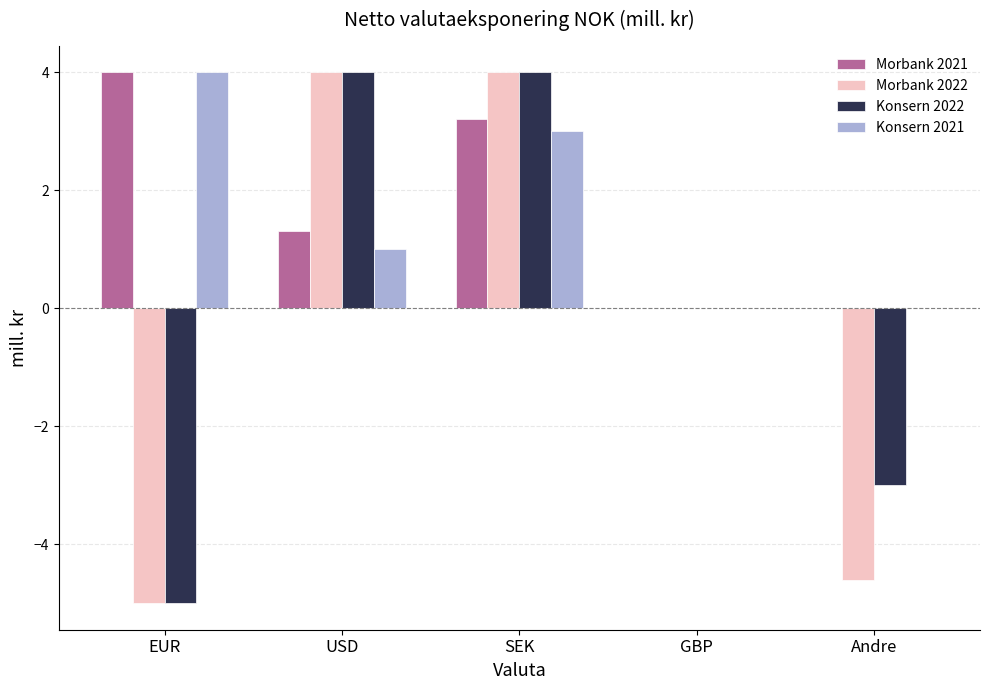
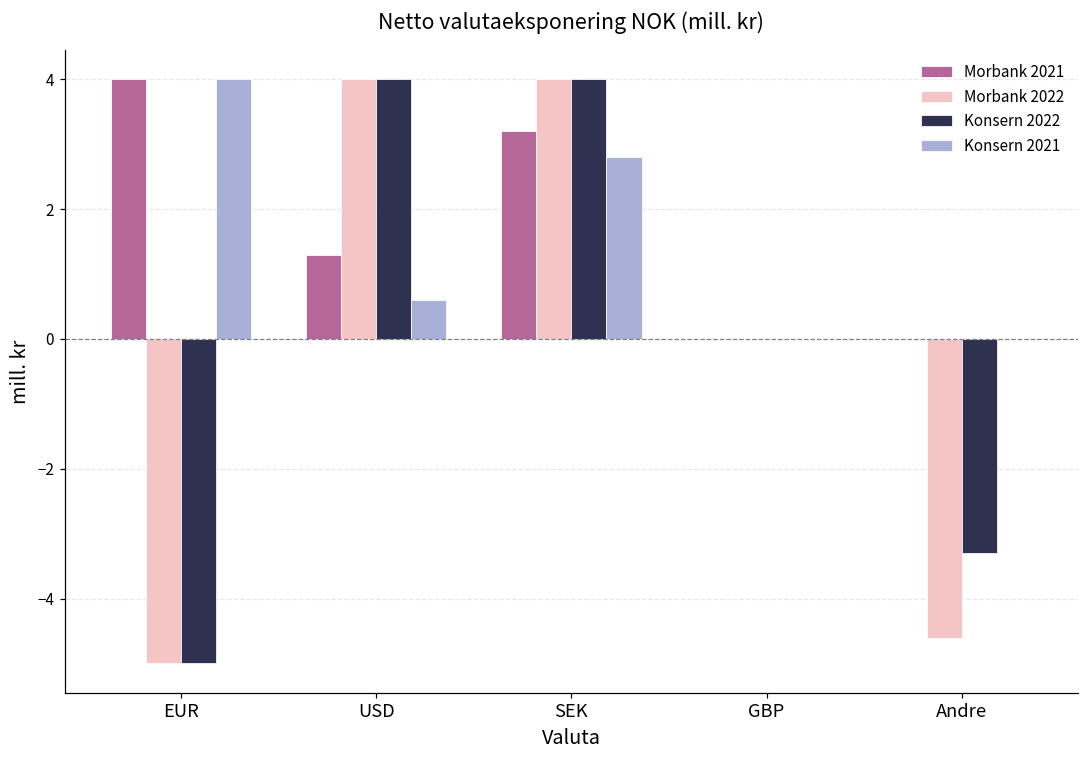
Konsern 2021, USD: 1.0 -> 0.6
Konsern 2021, SEK: 3.0 -> 2.8
Konsern 2022, Andre: -3.0 -> -3.3
